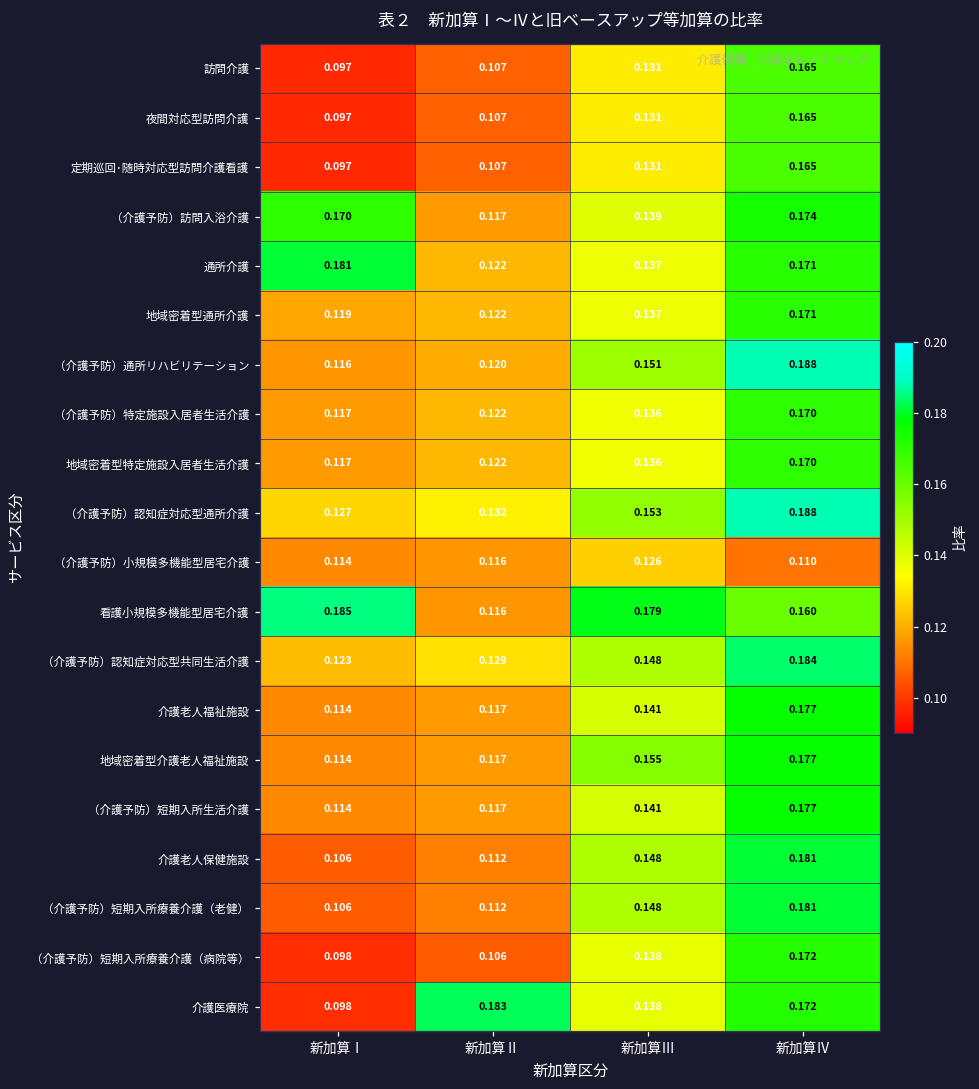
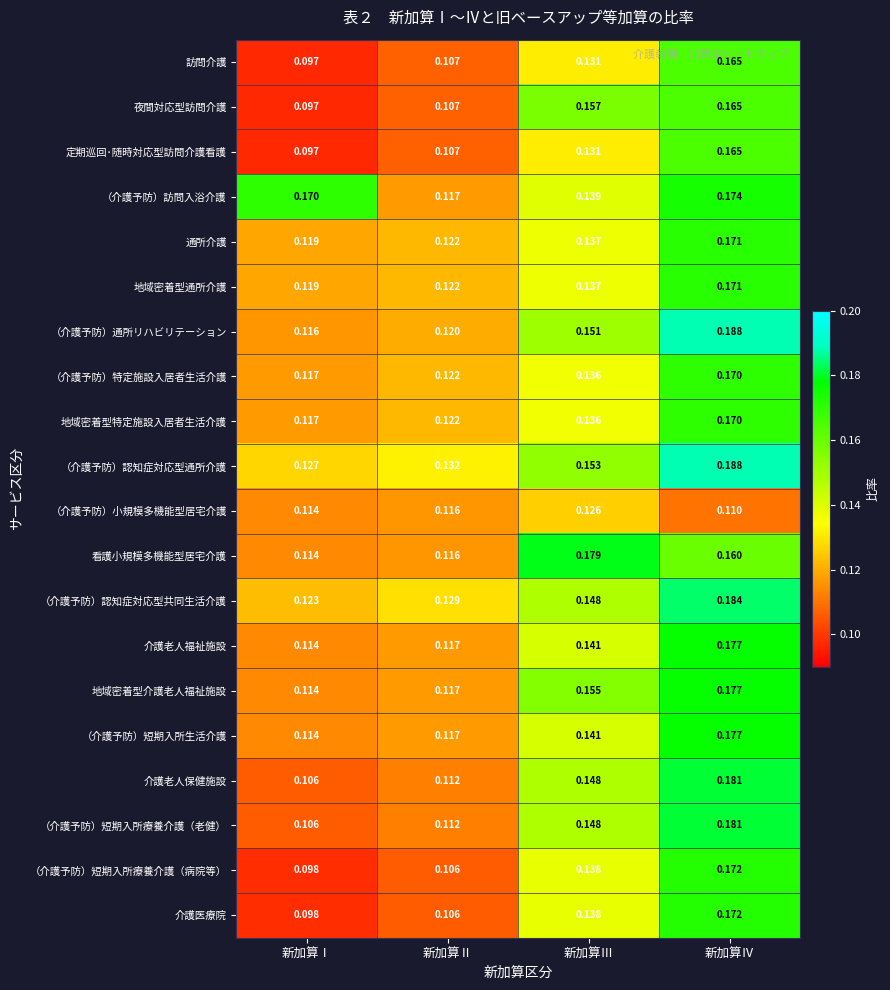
夜間対応型訪問介護, 新加算Ⅲ: 0.131 -> 0.157
通所介護, 新加算Ⅰ: 0.181 -> 0.119
看護小規模多機能型居宅介護, 新加算Ⅰ: 0.185 -> 0.114
介護医療院, 新加算Ⅱ: 0.183 -> 0.106
